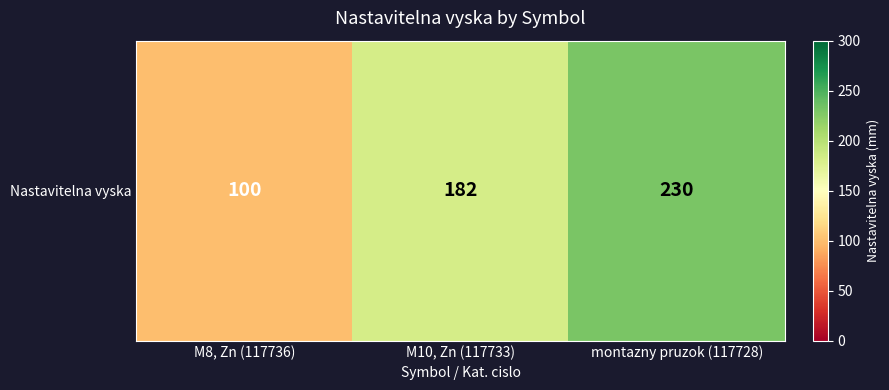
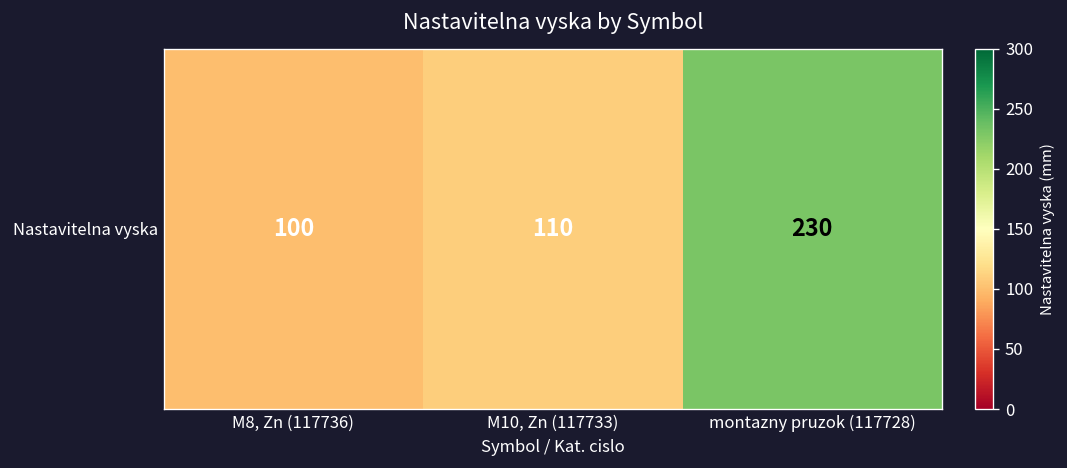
Nastavitelna vyska, M10, Zn (117733): 182 -> 110
